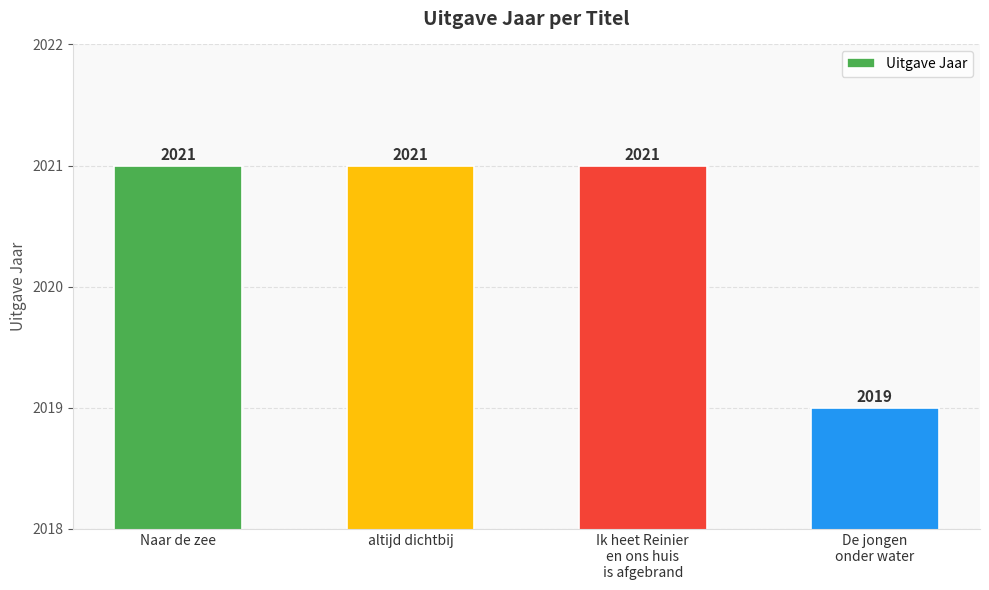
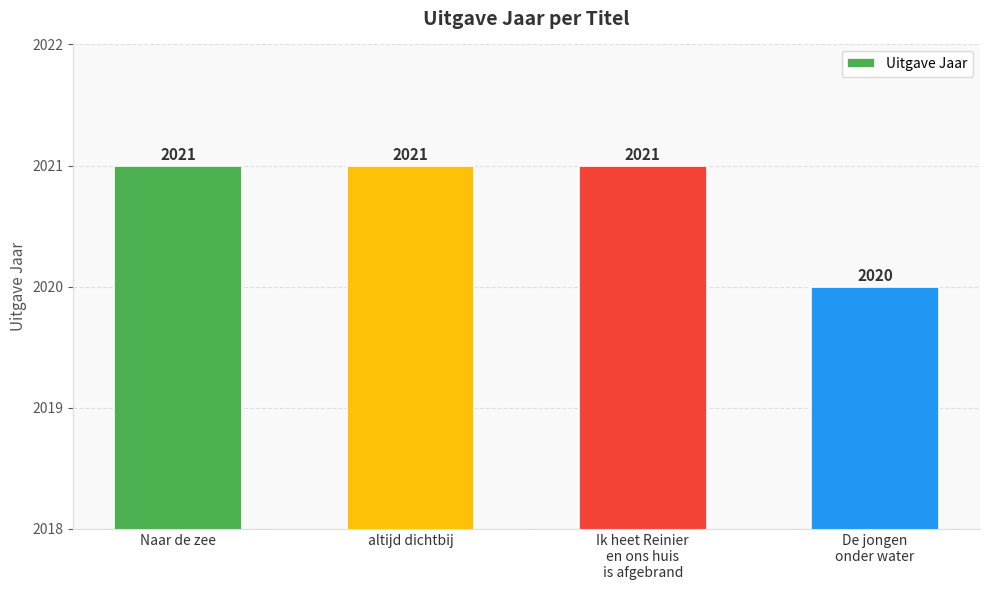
De jongen onder water: 2019 -> 2020
